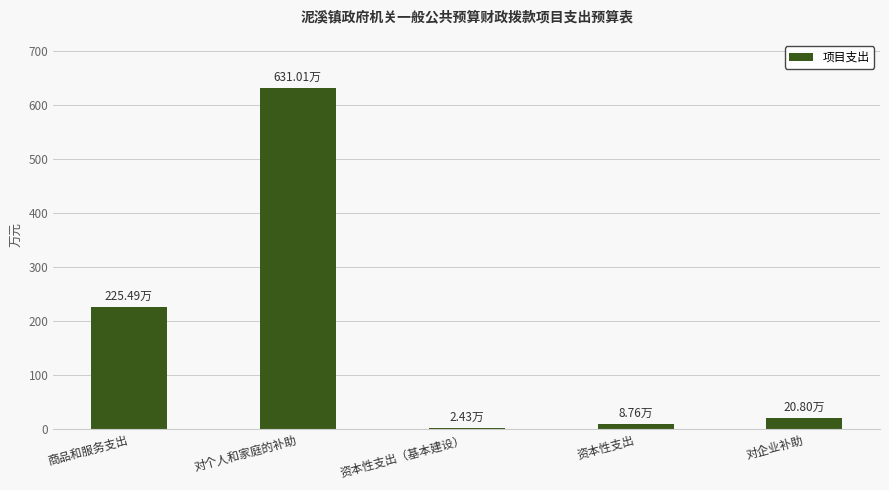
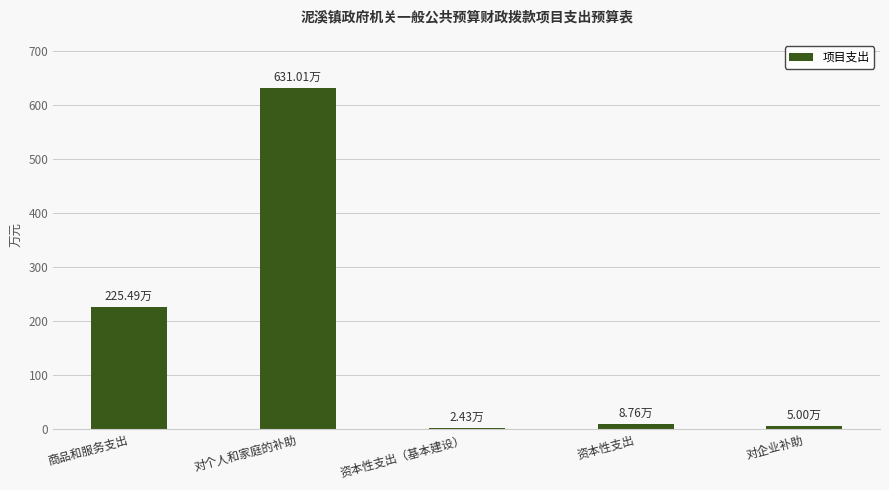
对企业补助: 20.80万 -> 5.00万
